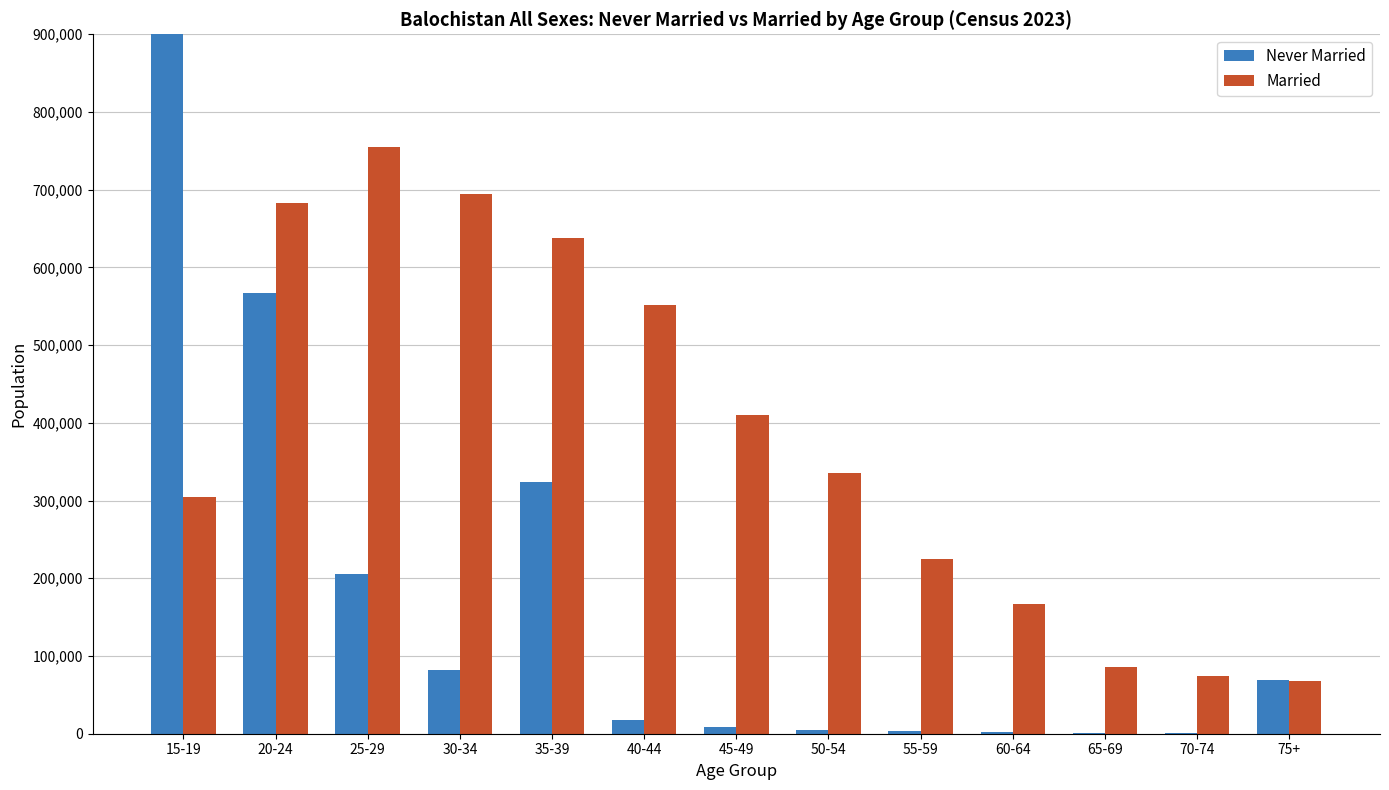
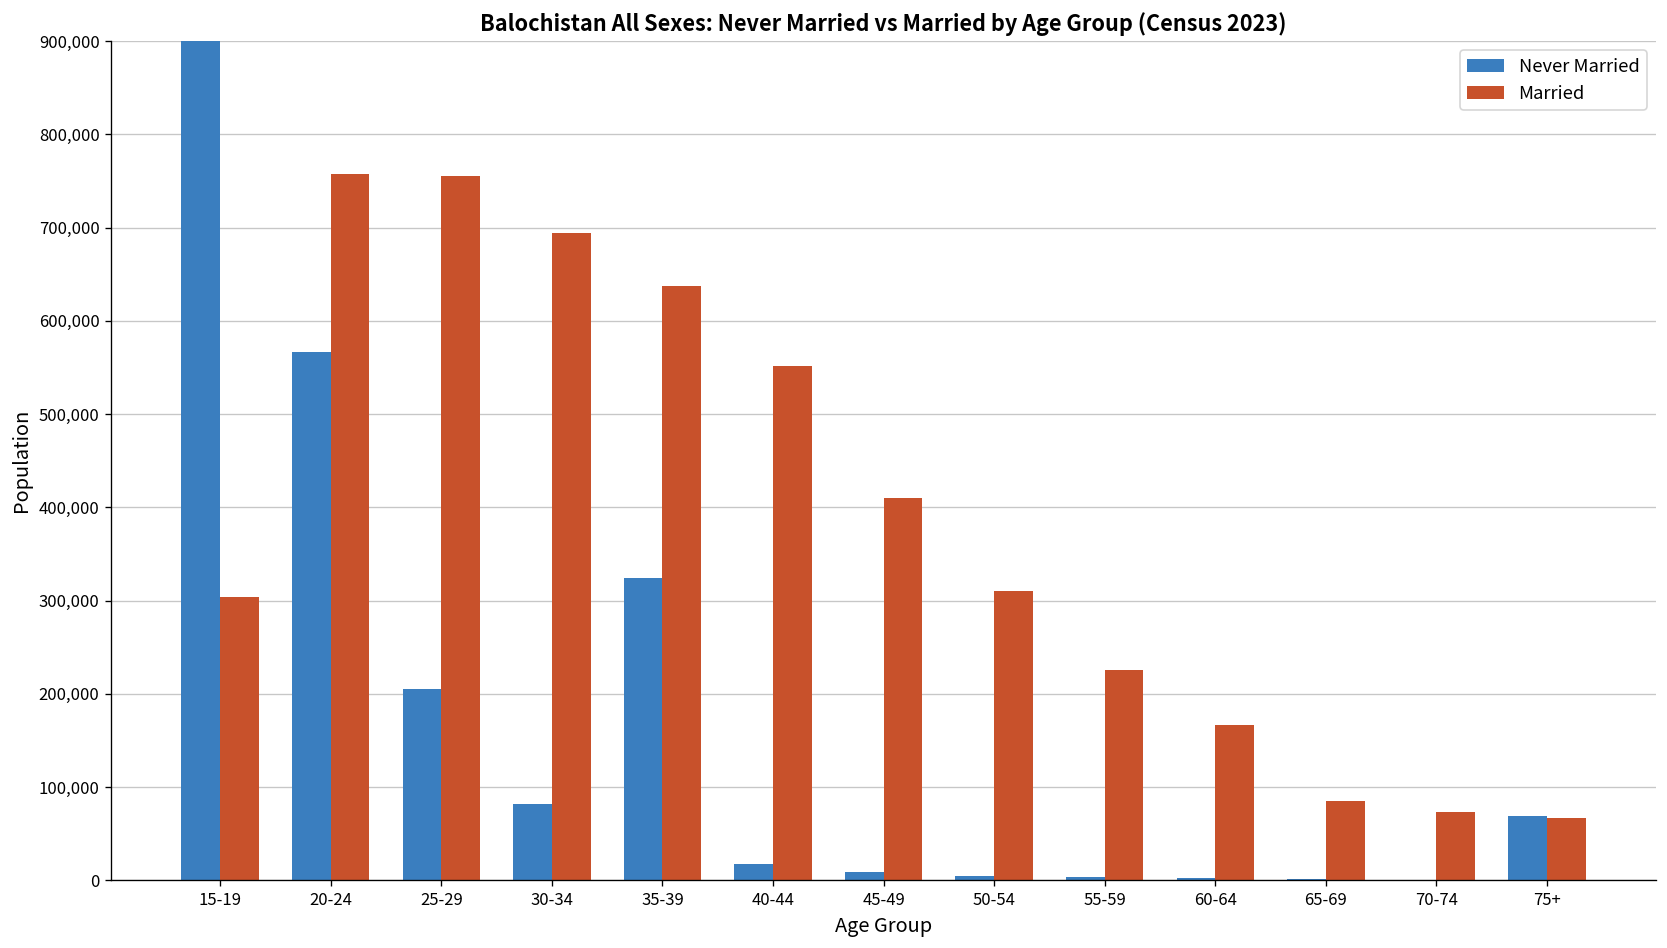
Married, 20-24: 680,000 -> 760,000
Married, 50-54: 340,000 -> 310,000
